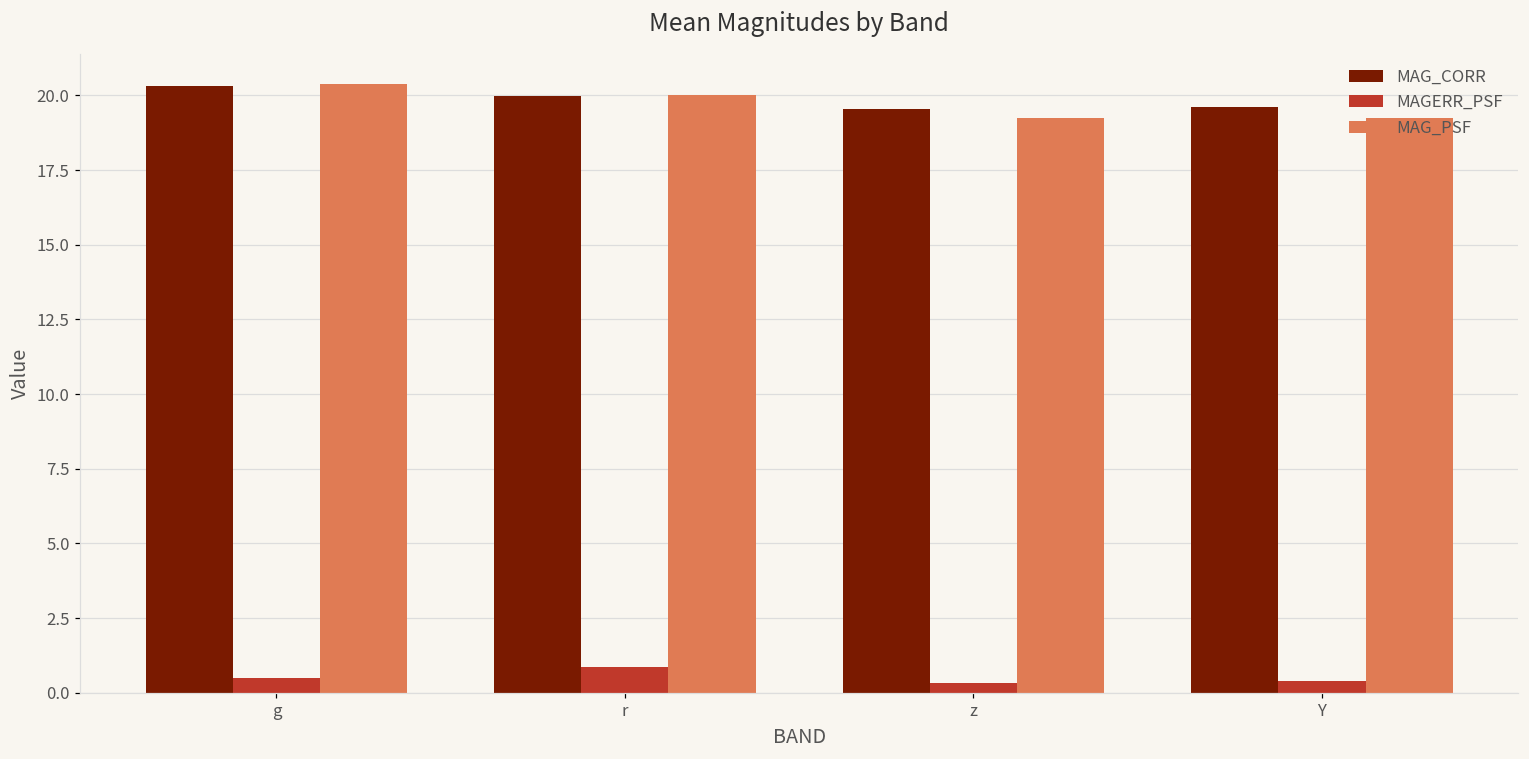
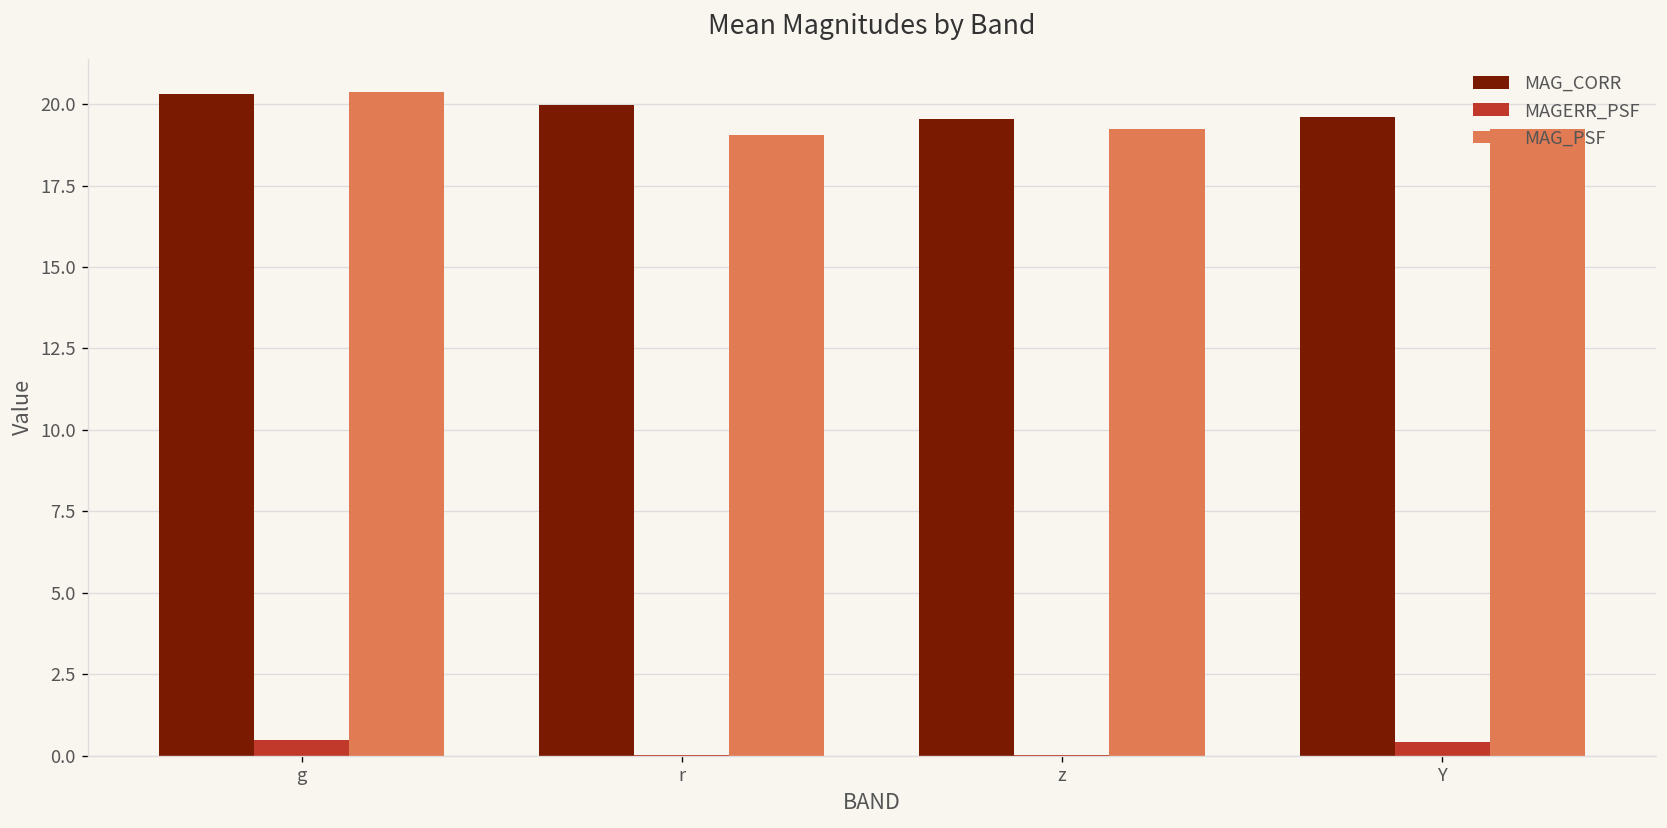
MAGERR_PSF, r: 0.9 -> 0.0
MAG_PSF, r: 20.0 -> 19.0
MAGERR_PSF, z: 0.3 -> 0.0
